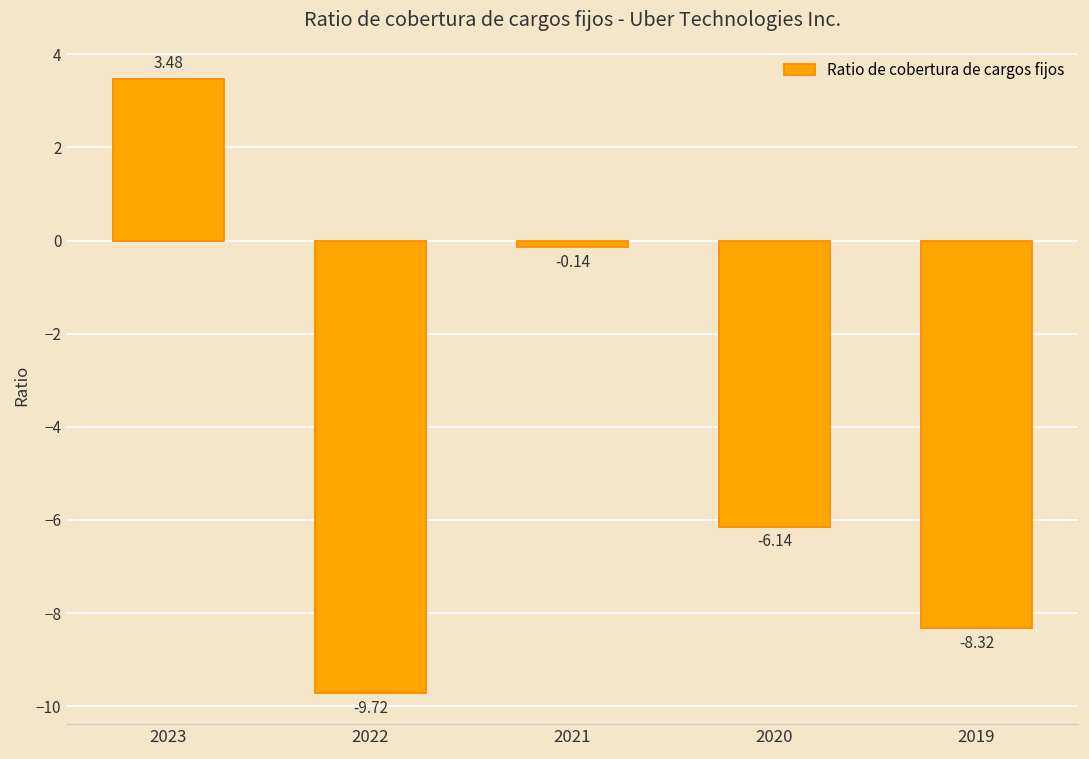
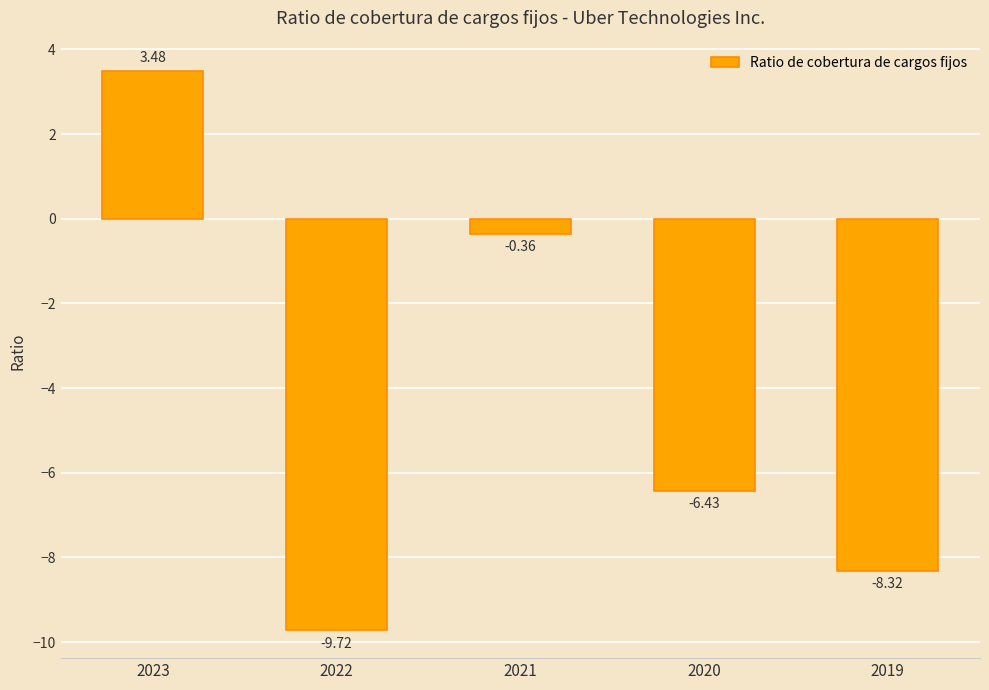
2021: -0.14 -> -0.36
2020: -6.14 -> -6.43
